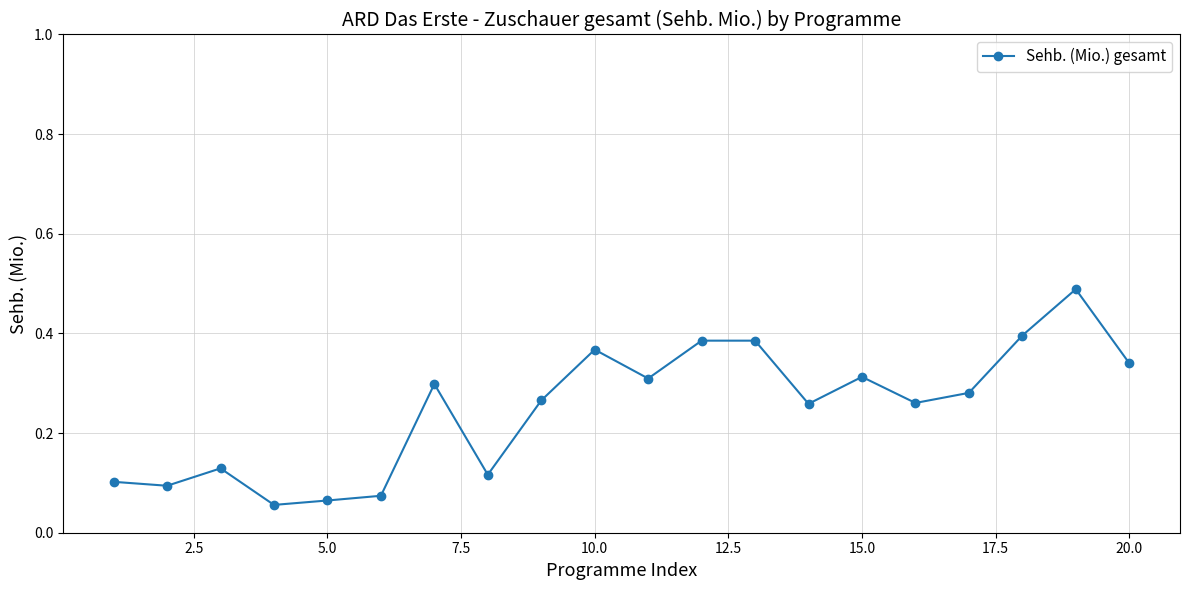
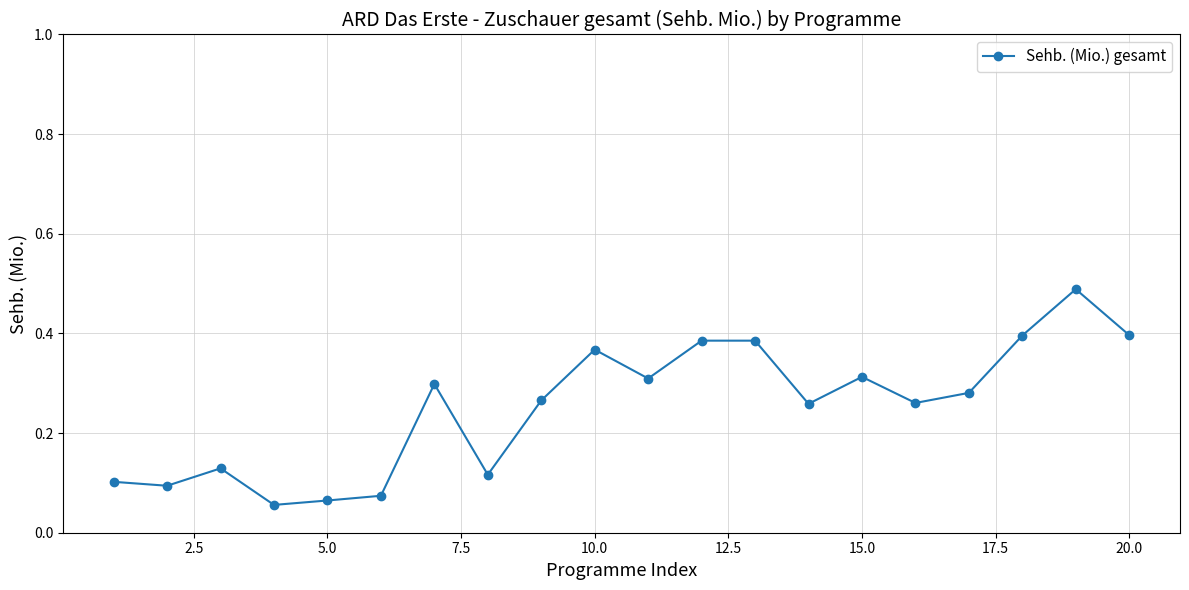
20.0: 0.34 -> 0.40
